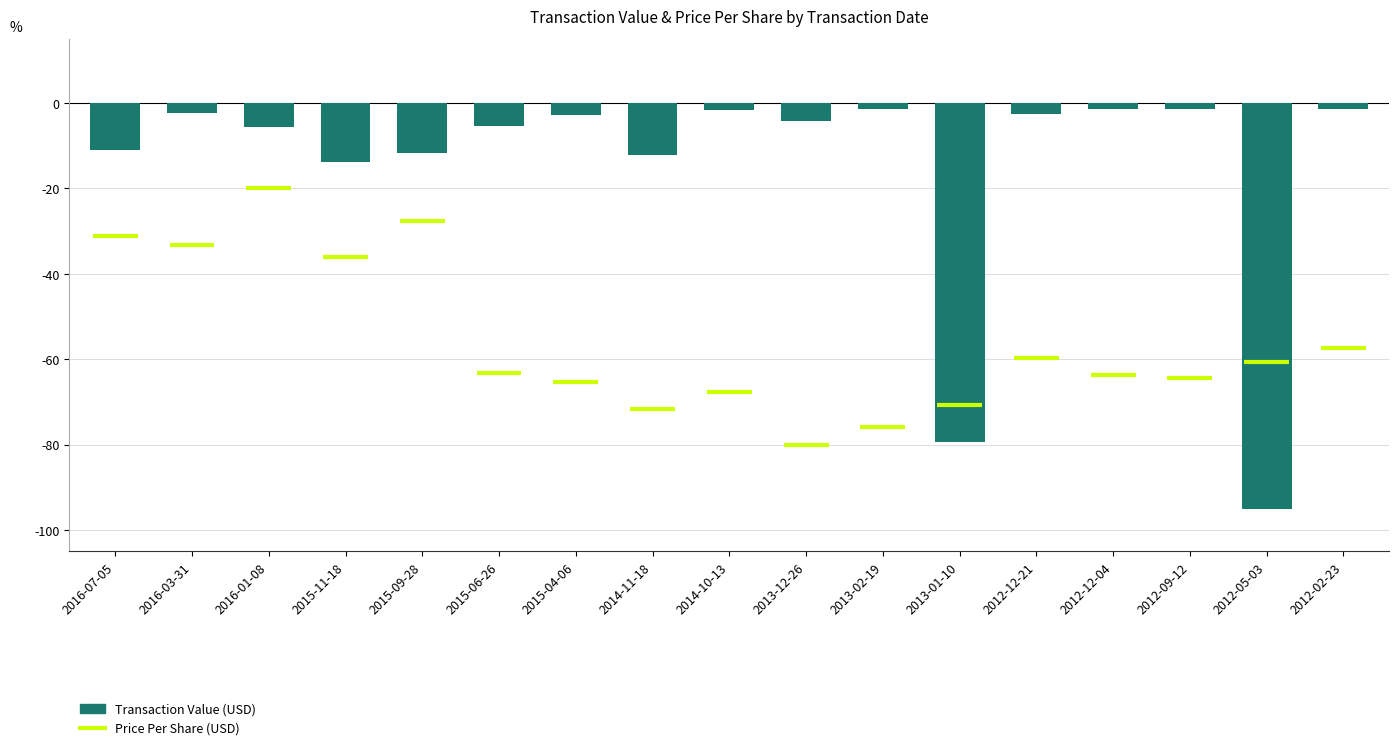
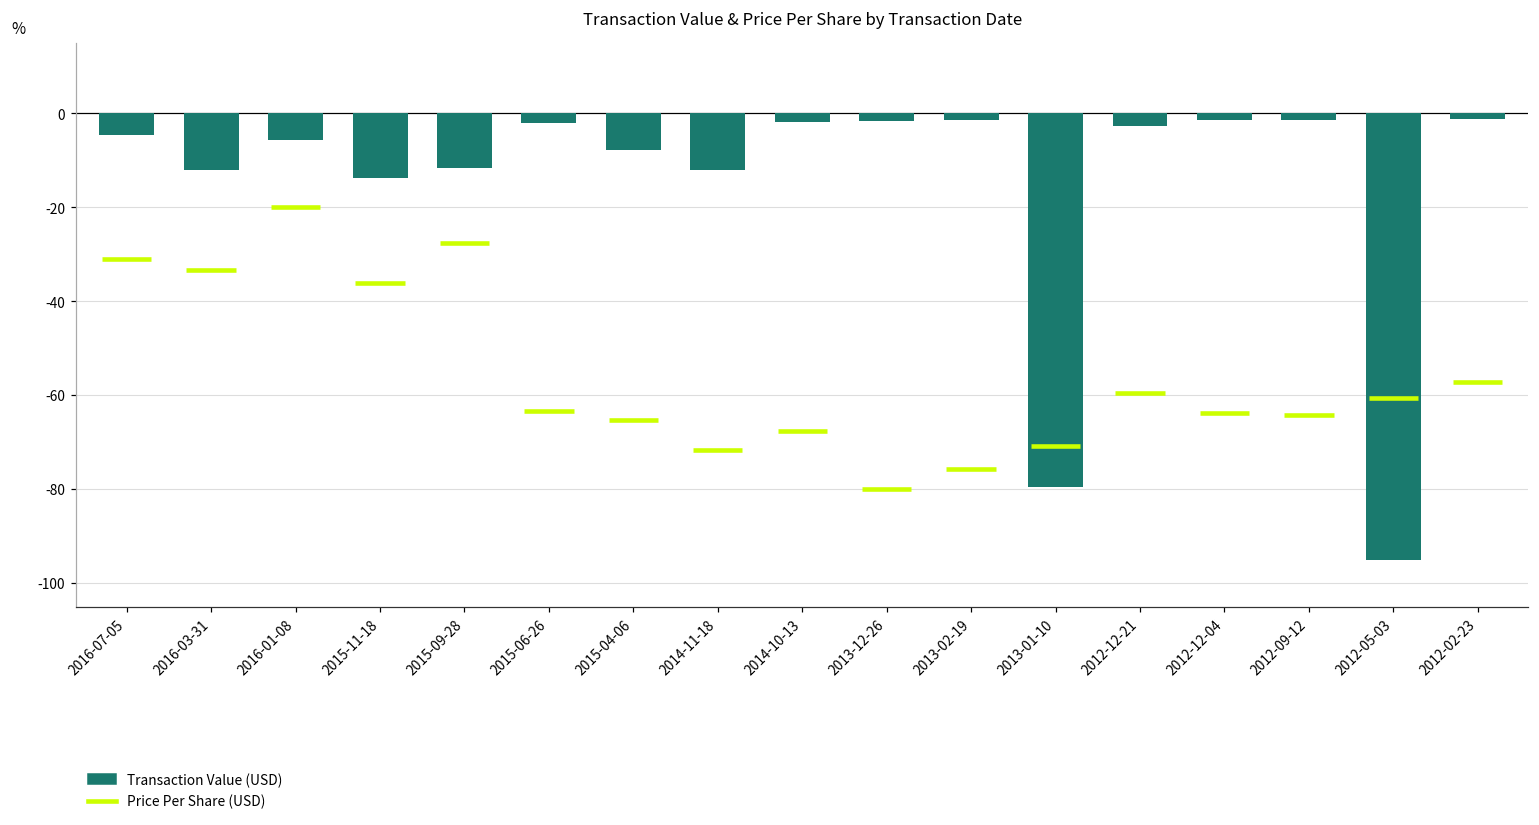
Transaction Value (USD), 2016-07-05: -11 -> -5
Transaction Value (USD), 2016-03-31: -2 -> -12
Transaction Value (USD), 2015-06-26: -5 -> -2
Transaction Value (USD), 2015-04-06: -3 -> -8
Transaction Value (USD), 2013-12-26: -4 -> -2
